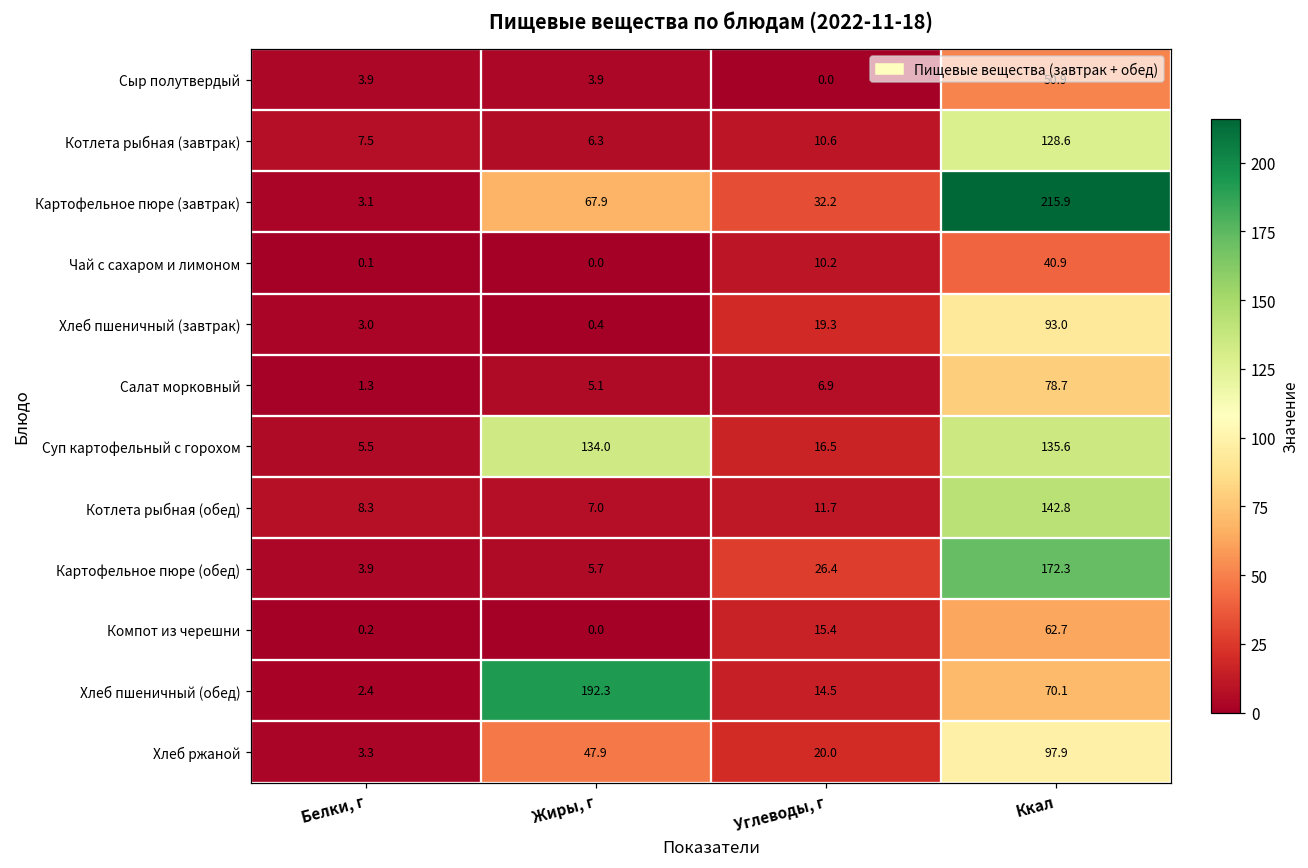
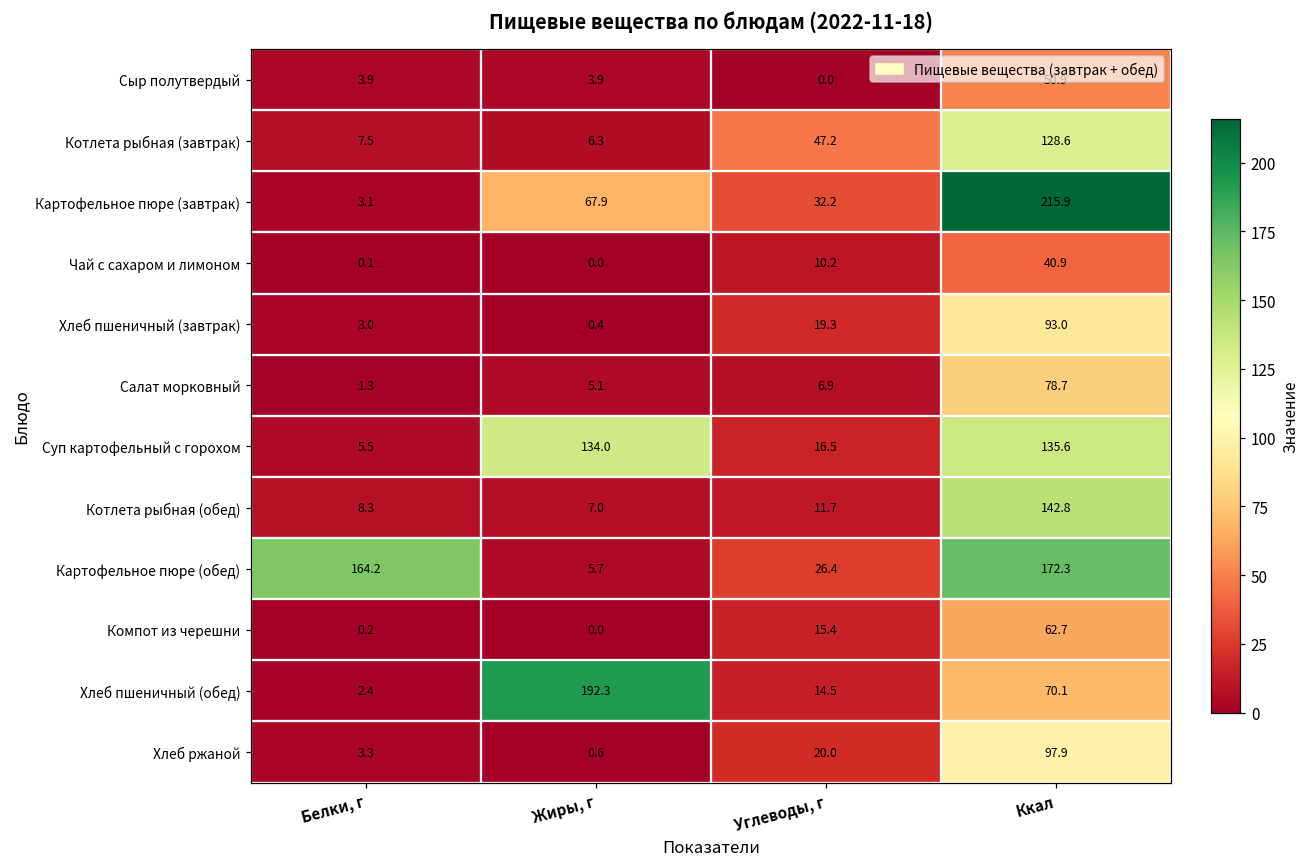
Котлета рыбная (завтрак), Углеводы, г: 10.6 -> 47.2
Картофельное пюре (обед), Белки, г: 3.9 -> 164.2
Хлеб ржаной, Жиры, г: 47.9 -> 0.6
